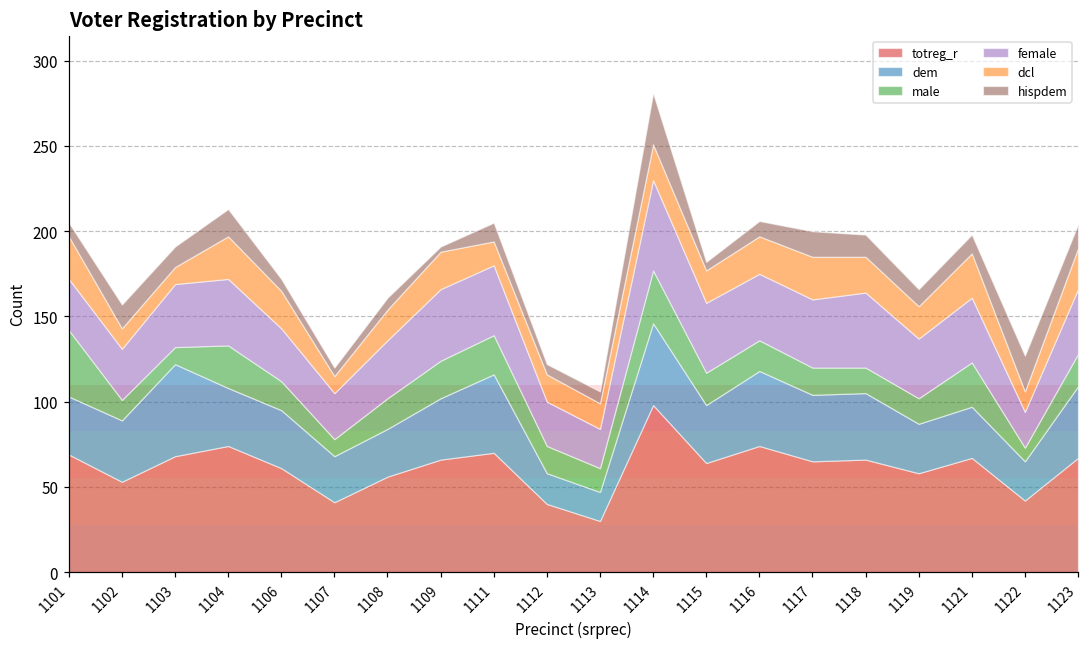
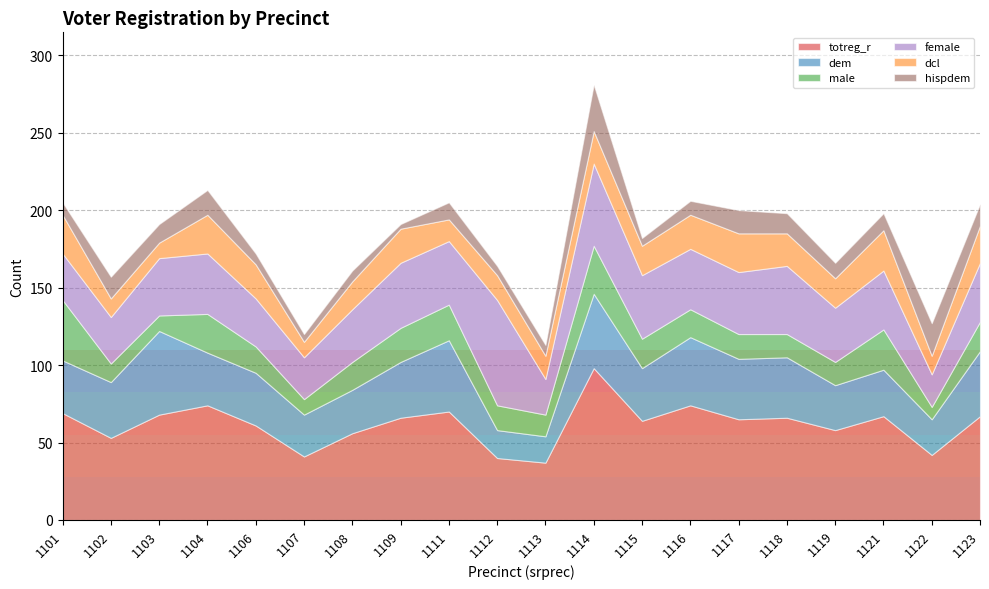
female, 1112: 26 -> 68
totreg_r, 1113: 30 -> 37
